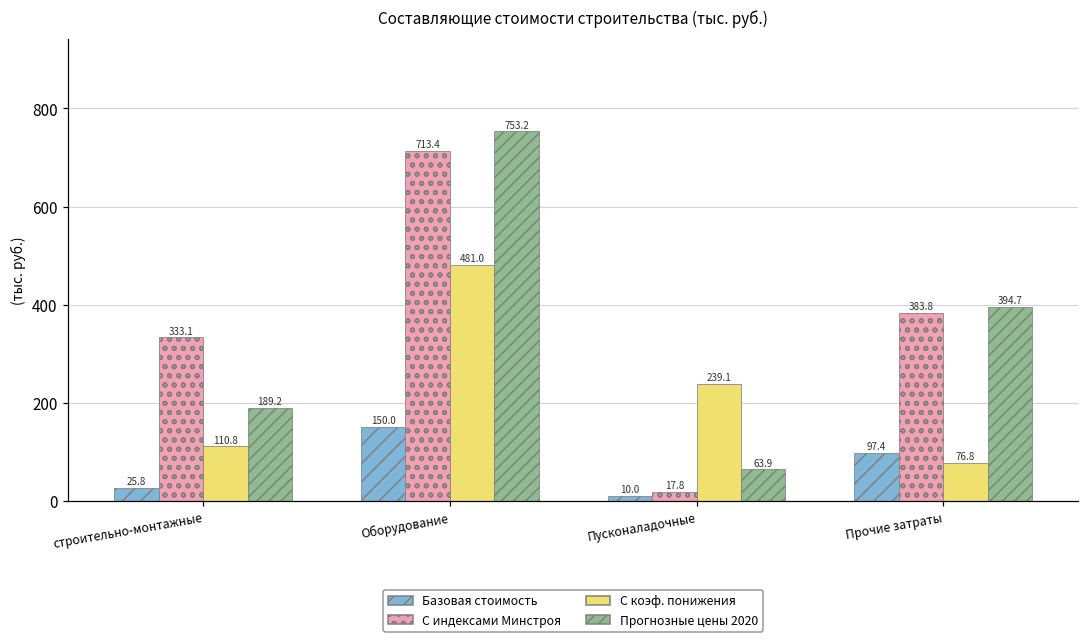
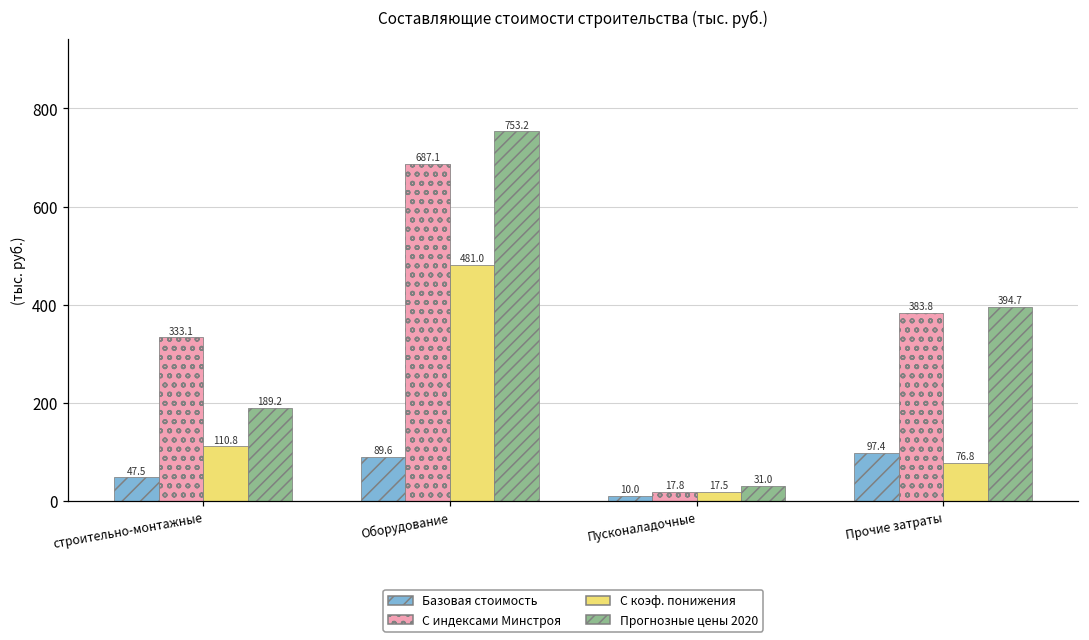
Базовая стоимость, строительно-монтажные: 25.8 -> 47.5
Базовая стоимость, Оборудование: 150.0 -> 89.6
С индексами Минстроя, Оборудование: 713.4 -> 687.1
С коэф. понижения, Пусконаладочные: 239.1 -> 17.5
Прогнозные цены 2020, Пусконаладочные: 63.9 -> 31.0
